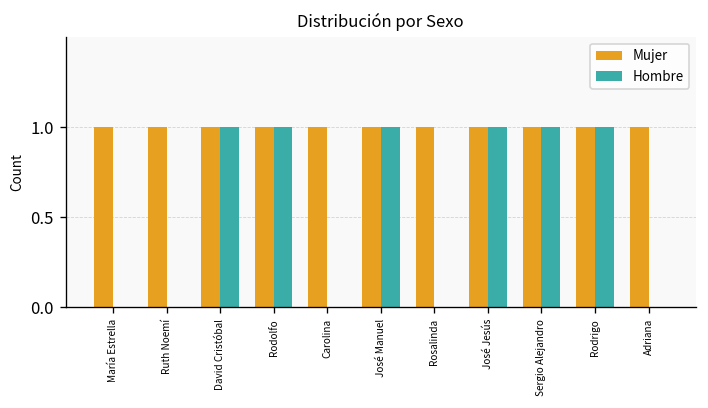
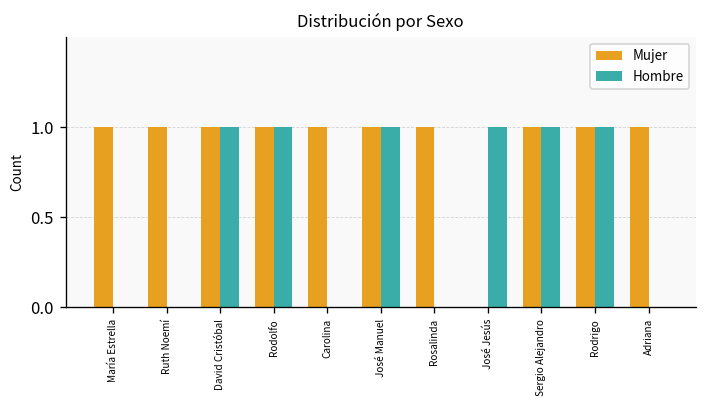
Mujer, José Jesús: 1 -> 0
